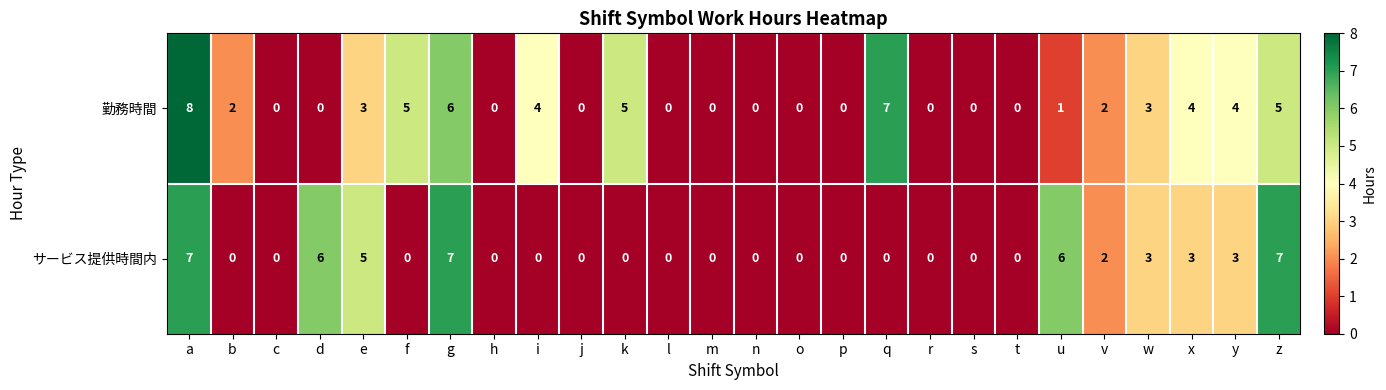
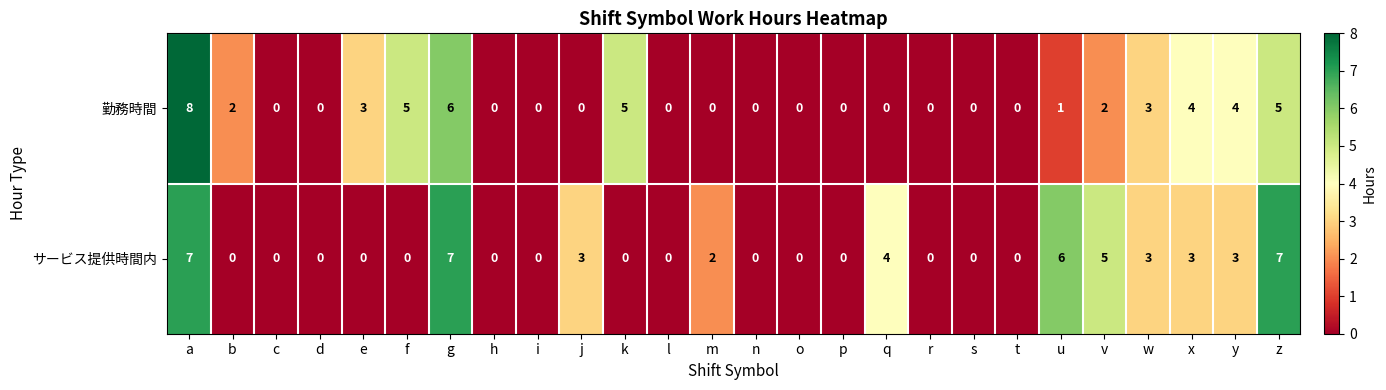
勤務時間, i: 4 -> 0
勤務時間, q: 7 -> 0
サービス提供時間内, d: 6 -> 0
サービス提供時間内, e: 5 -> 0
サービス提供時間内, j: 0 -> 3
サービス提供時間内, m: 0 -> 2
サービス提供時間内, q: 0 -> 4
サービス提供時間内, v: 2 -> 5
